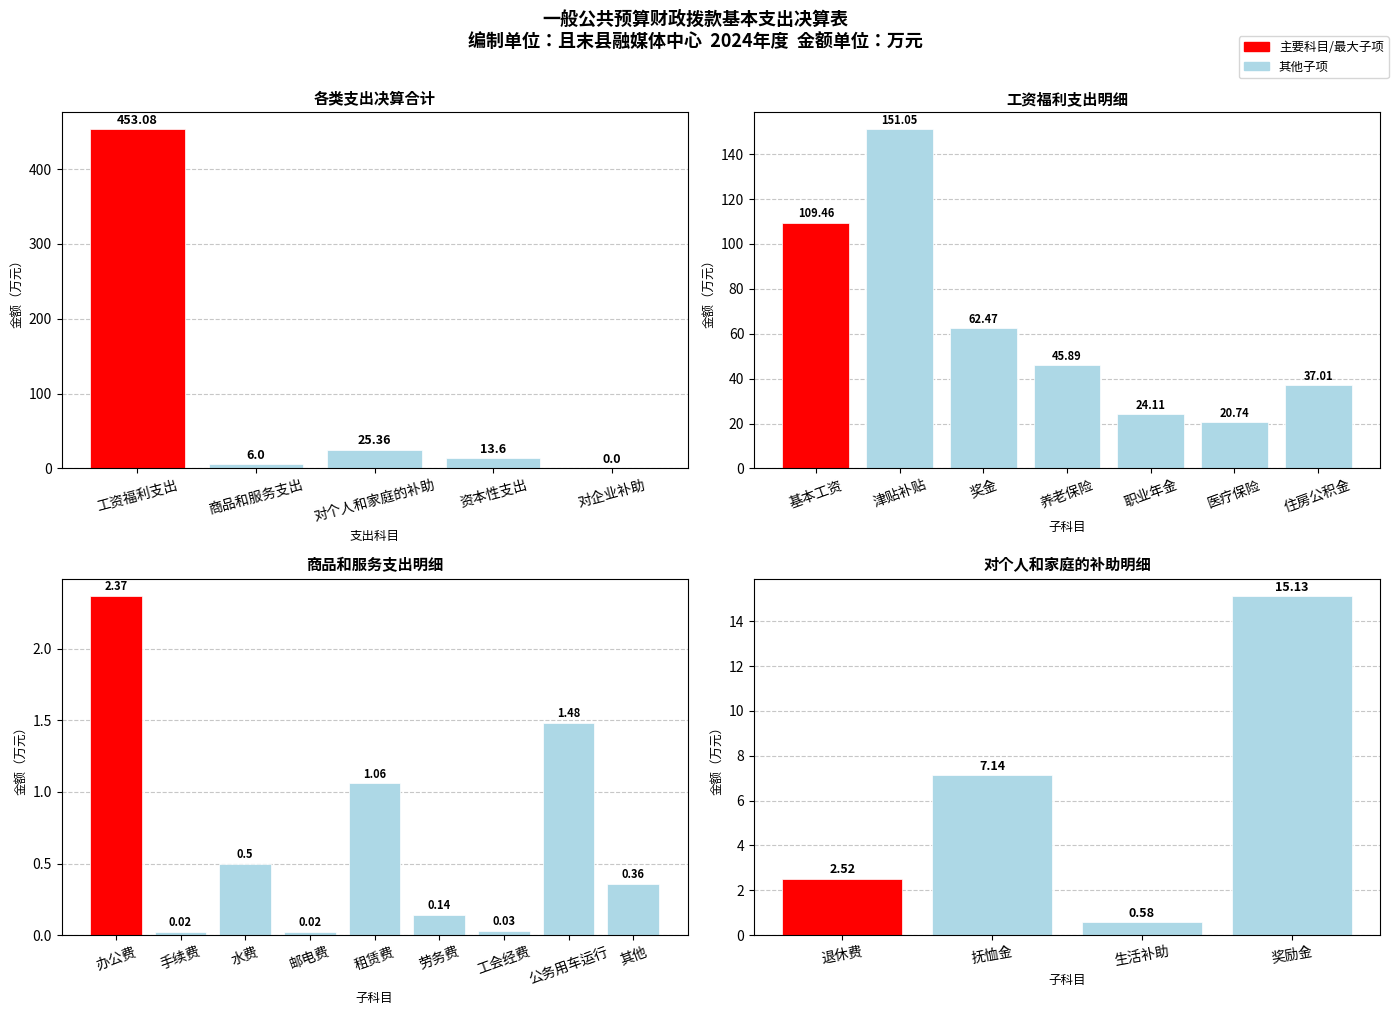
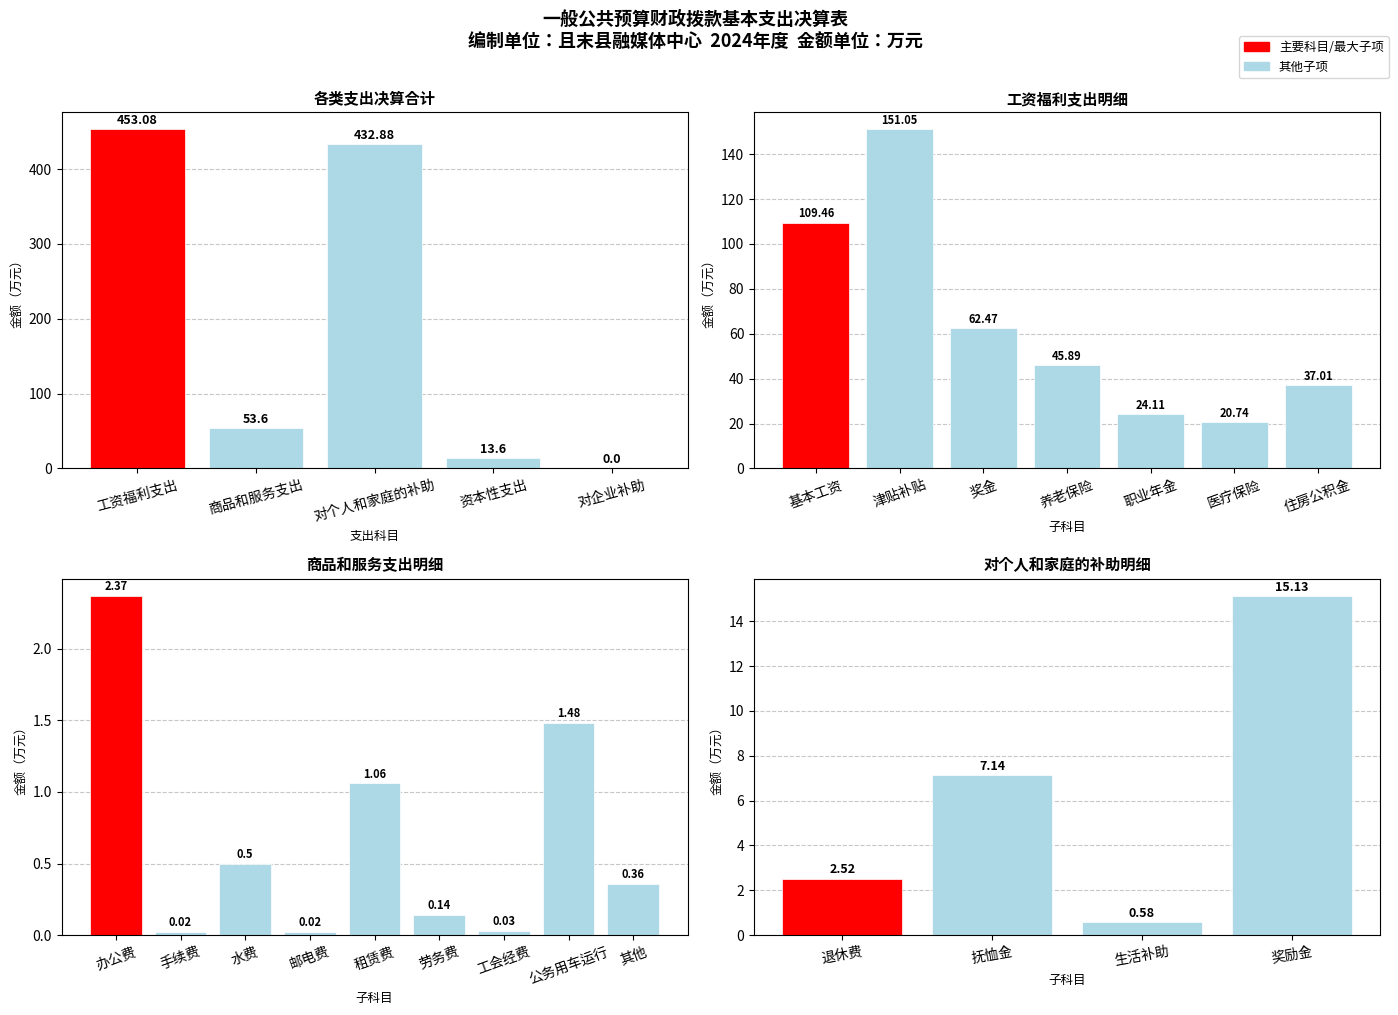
各类支出决算合计, 商品和服务支出: 6.0 -> 53.6
各类支出决算合计, 对个人和家庭的补助: 25.36 -> 432.88
